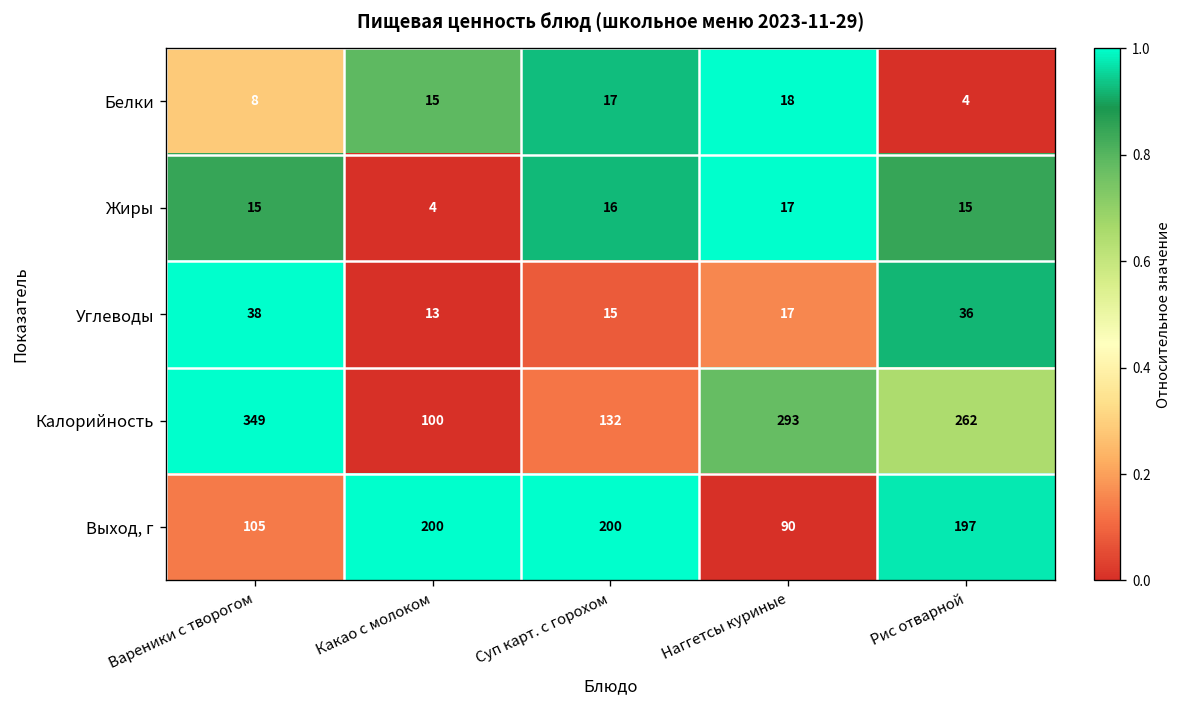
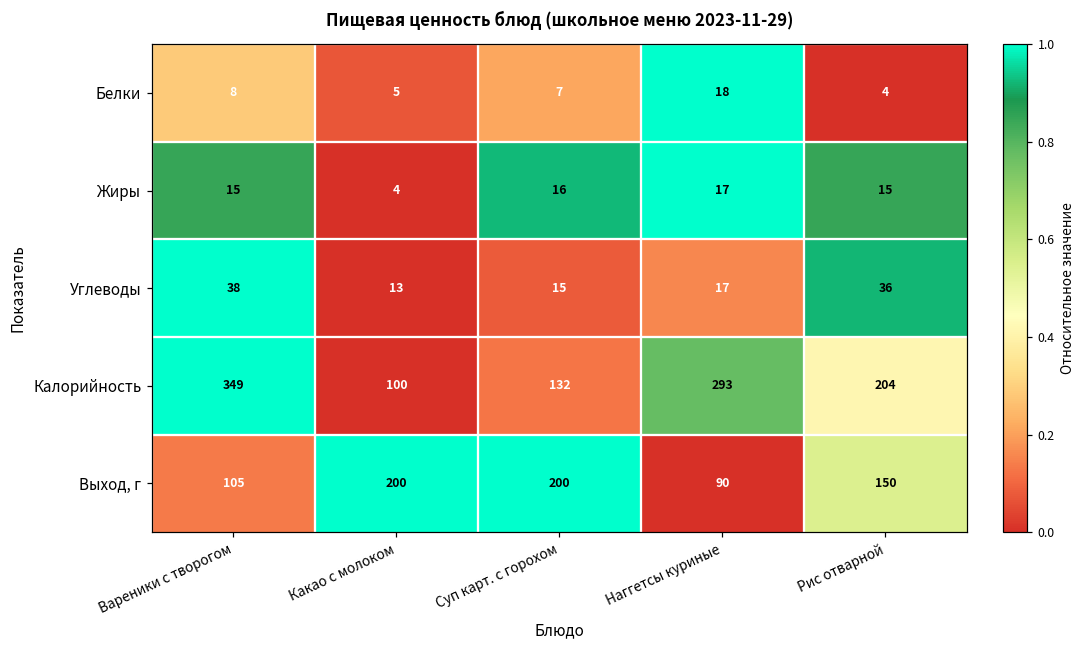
Белки, Какао с молоком: 15 -> 5
Белки, Суп карт. с горохом: 17 -> 7
Калорийность, Рис отварной: 262 -> 204
Выход, г, Рис отварной: 197 -> 150
